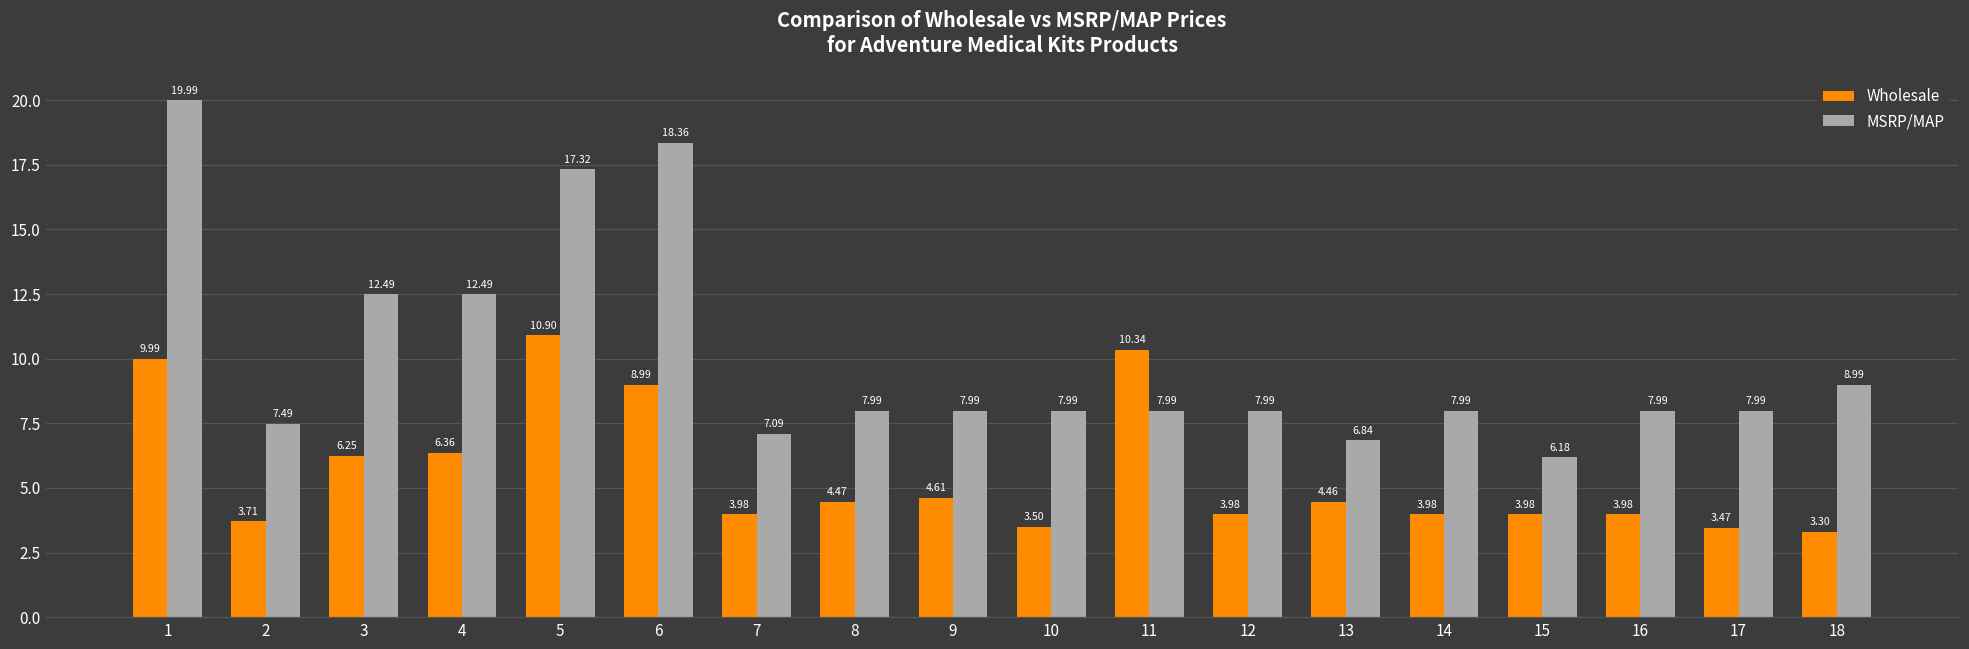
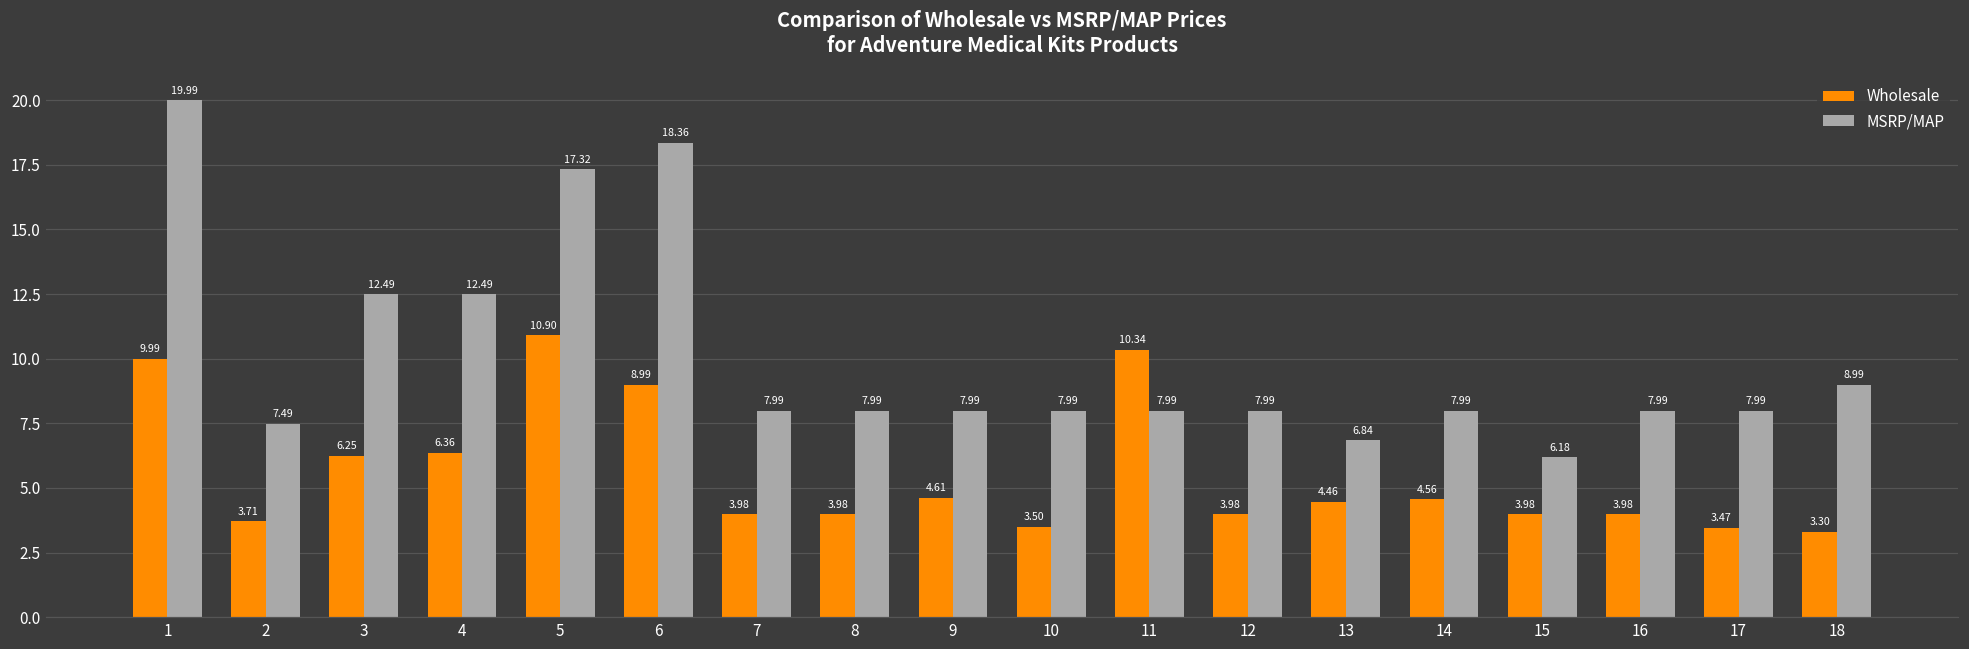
MSRP/MAP, 7: 7.09 -> 7.99
Wholesale, 8: 4.47 -> 3.98
Wholesale, 14: 3.98 -> 4.56
